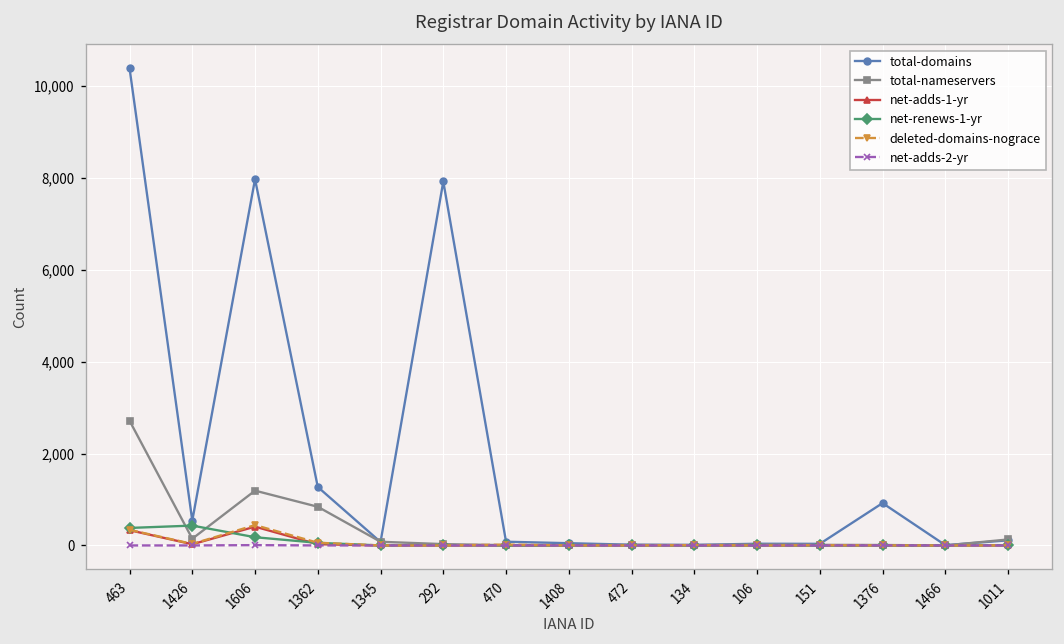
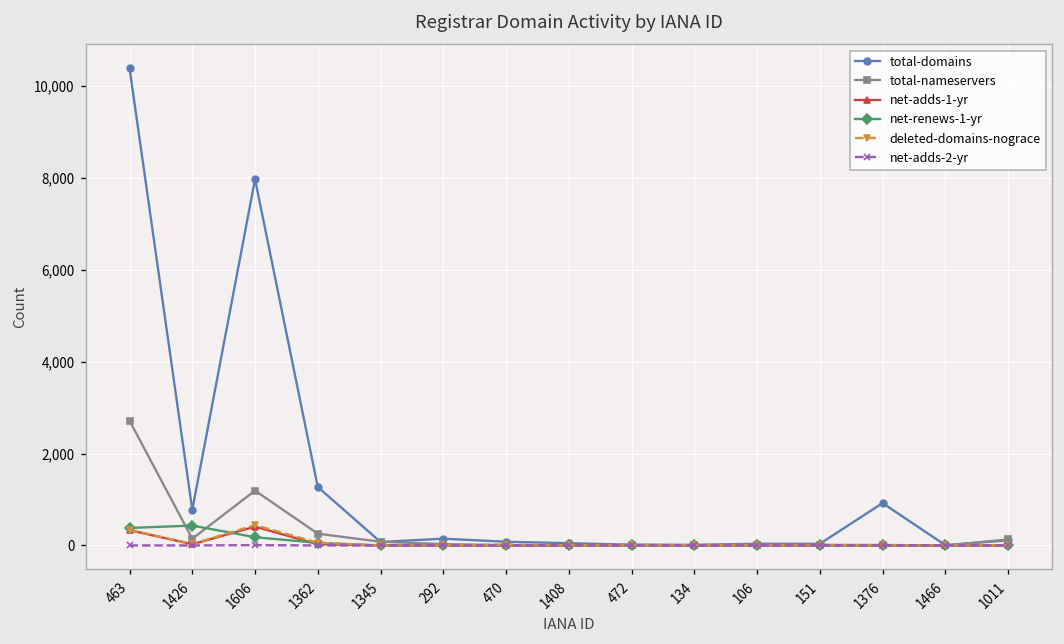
total-domains, 1426: 500 -> 800
total-nameservers, 1362: 800 -> 300
total-domains, 292: 7,900 -> 100
